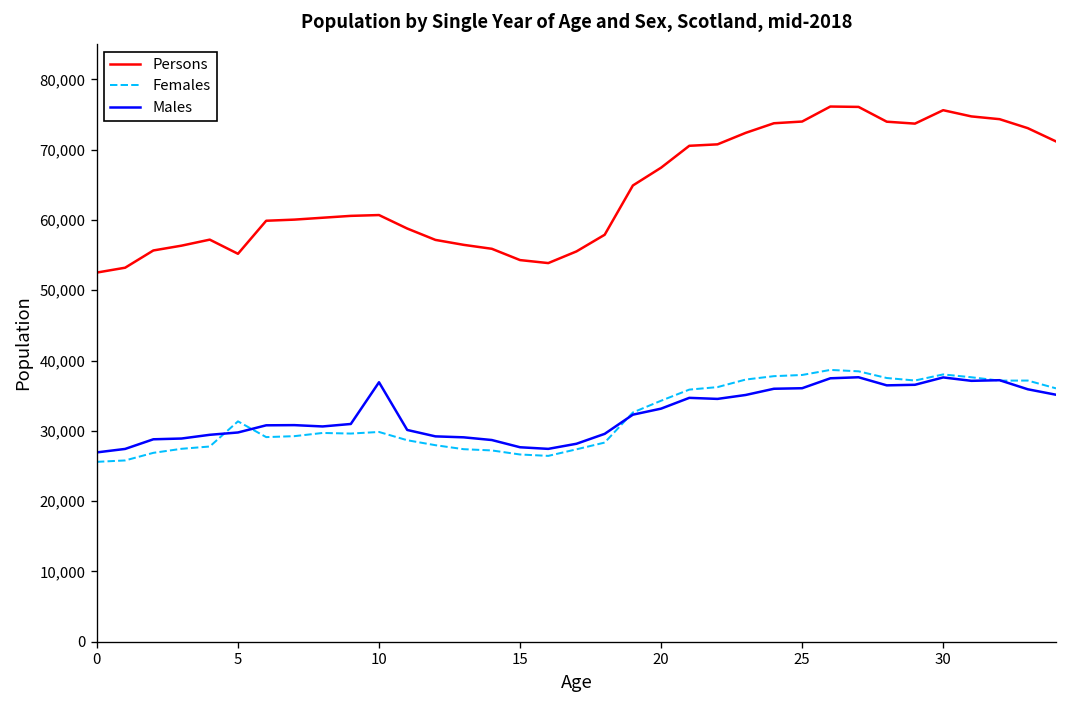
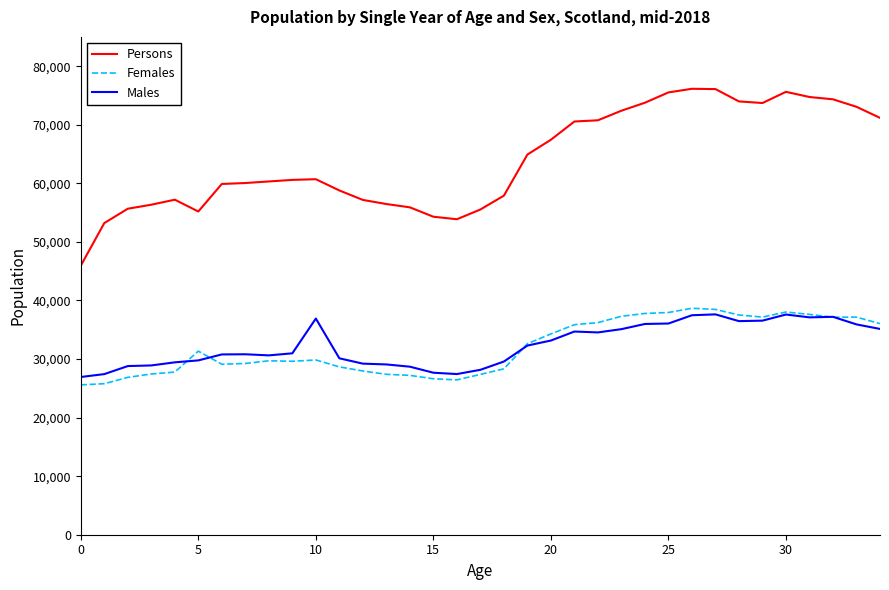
Persons, 0: 53,000 -> 46,000
Persons, 25: 74,000 -> 76,000
